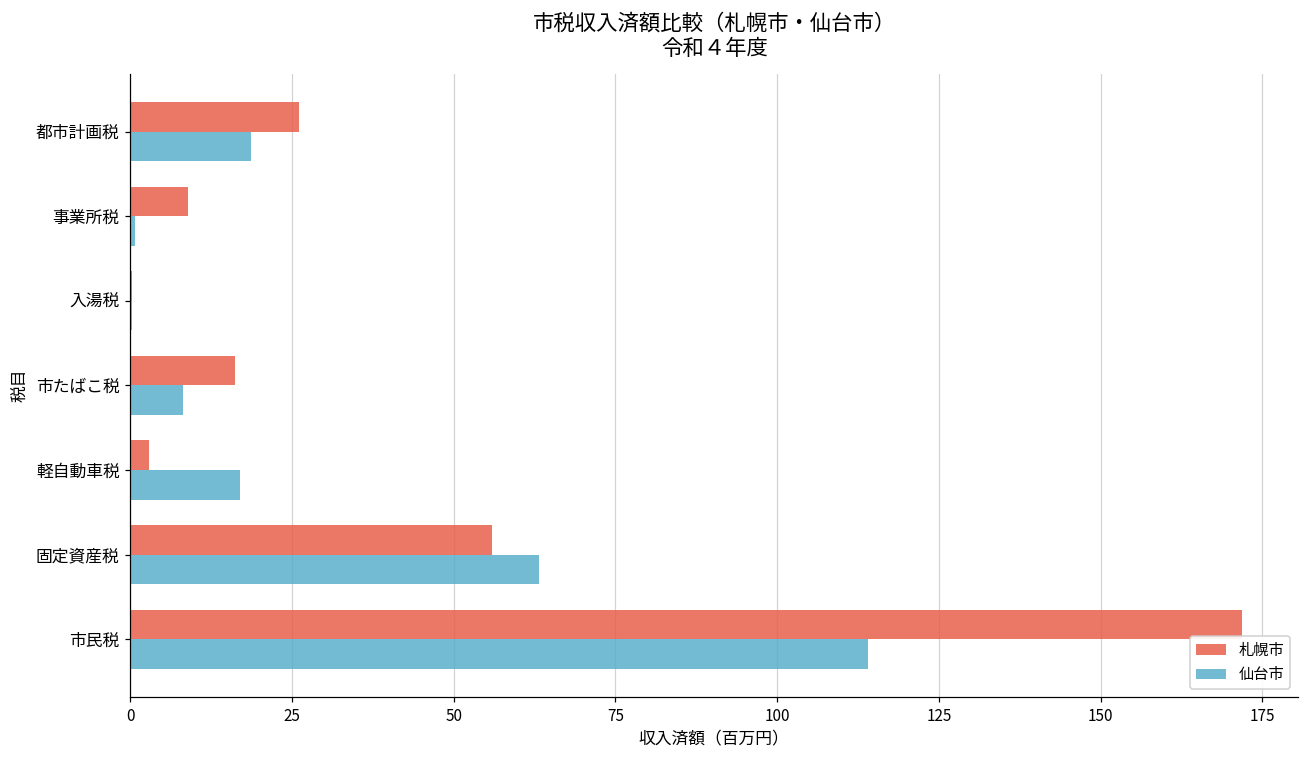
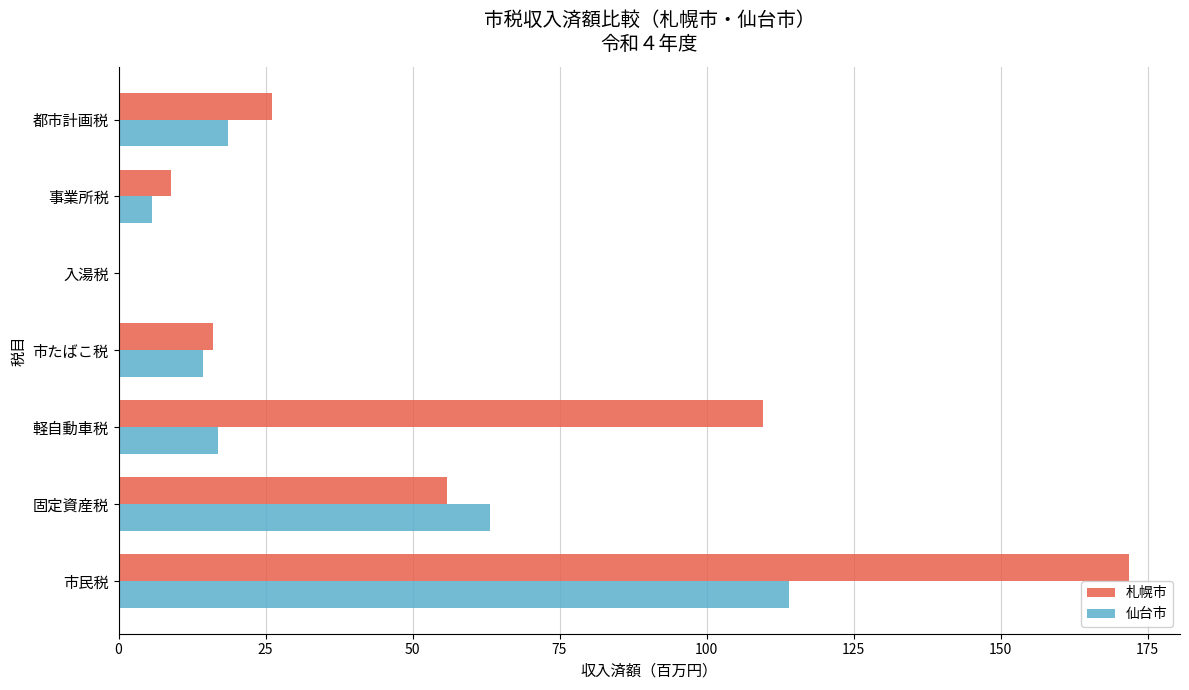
仙台市, 事業所税: 1 -> 6
仙台市, 市たばこ税: 8 -> 14
札幌市, 軽自動車税: 3 -> 110
